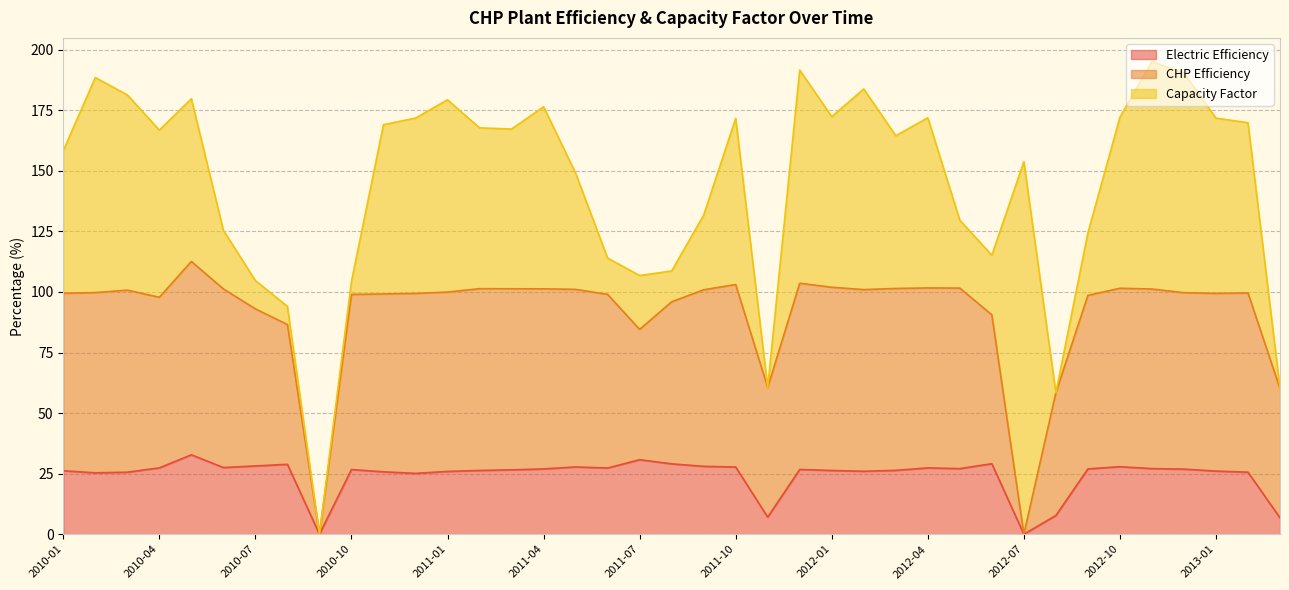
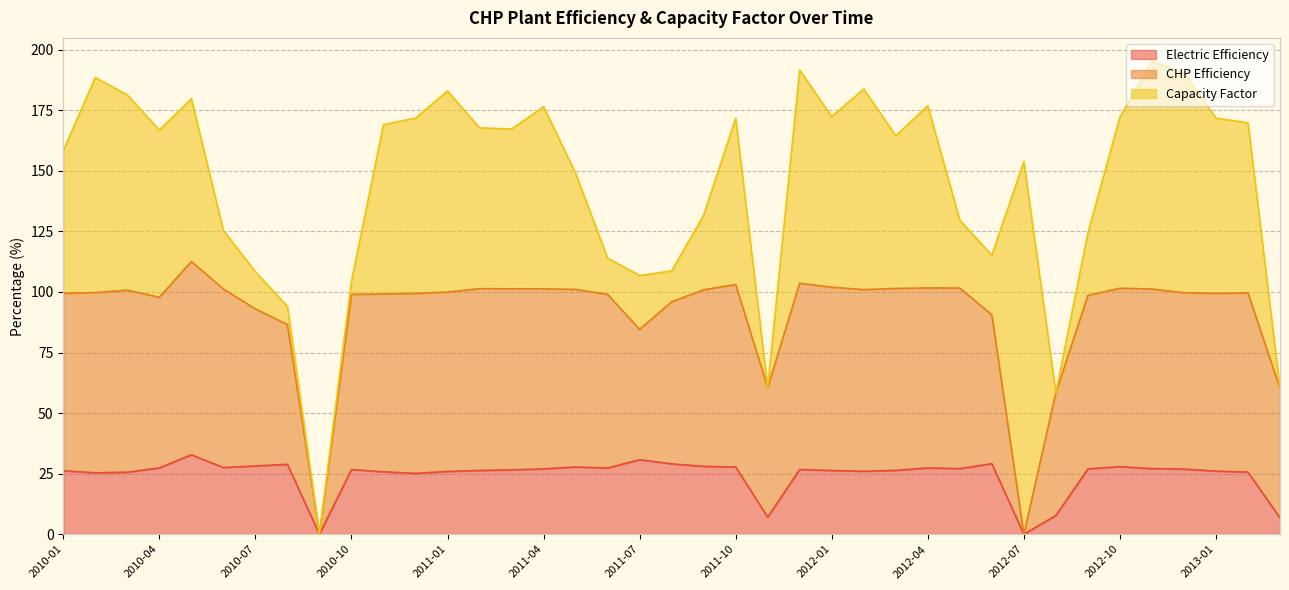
Capacity Factor, 2010-07: 12 -> 15
Capacity Factor, 2011-01: 79 -> 83
Capacity Factor, 2012-04: 70 -> 75
